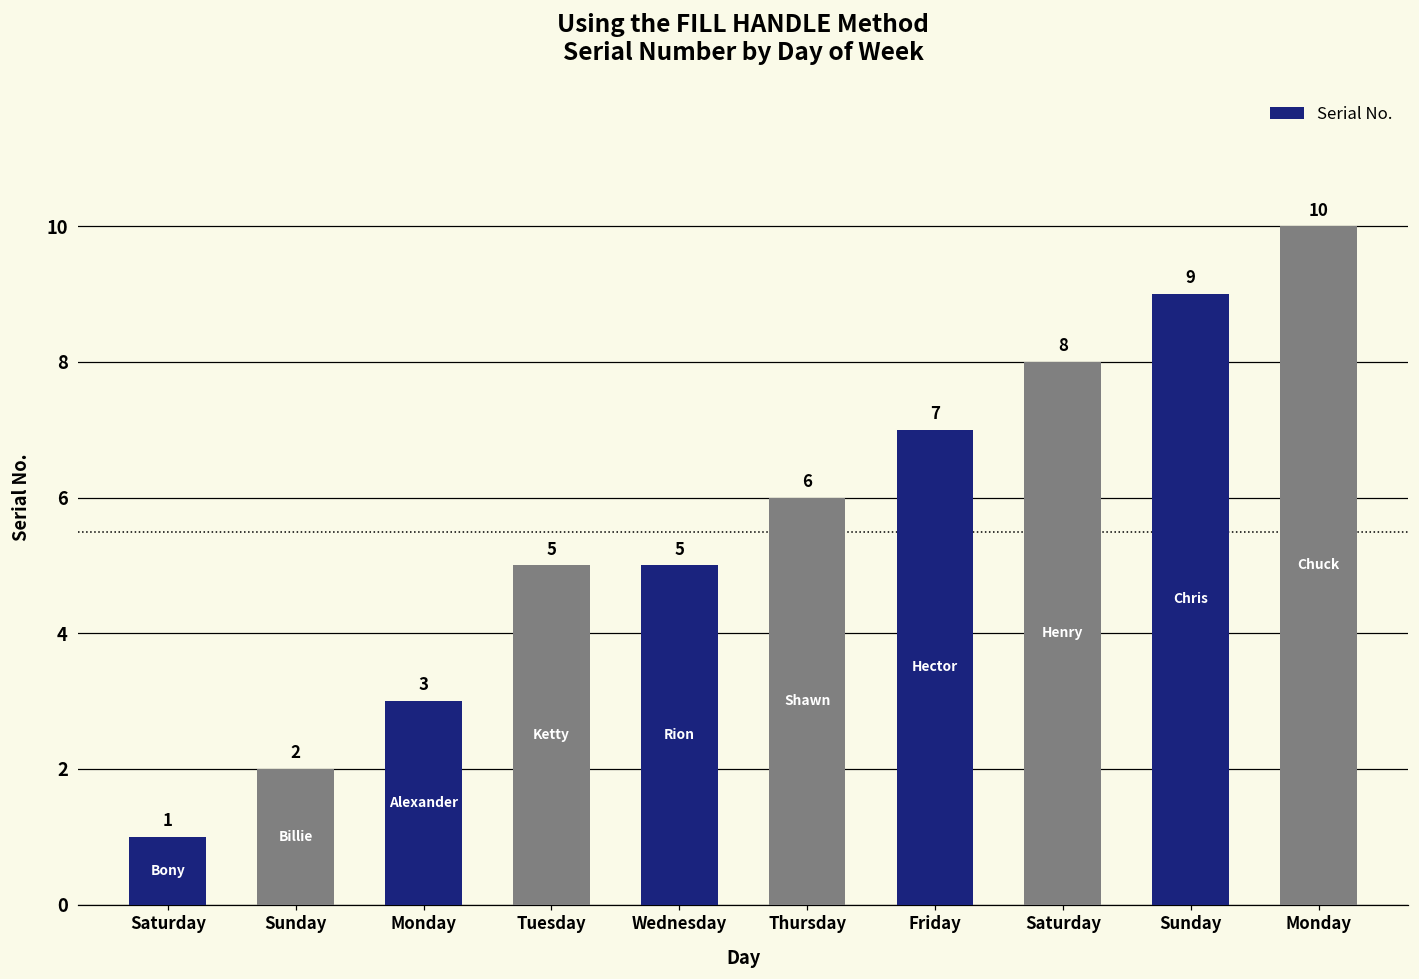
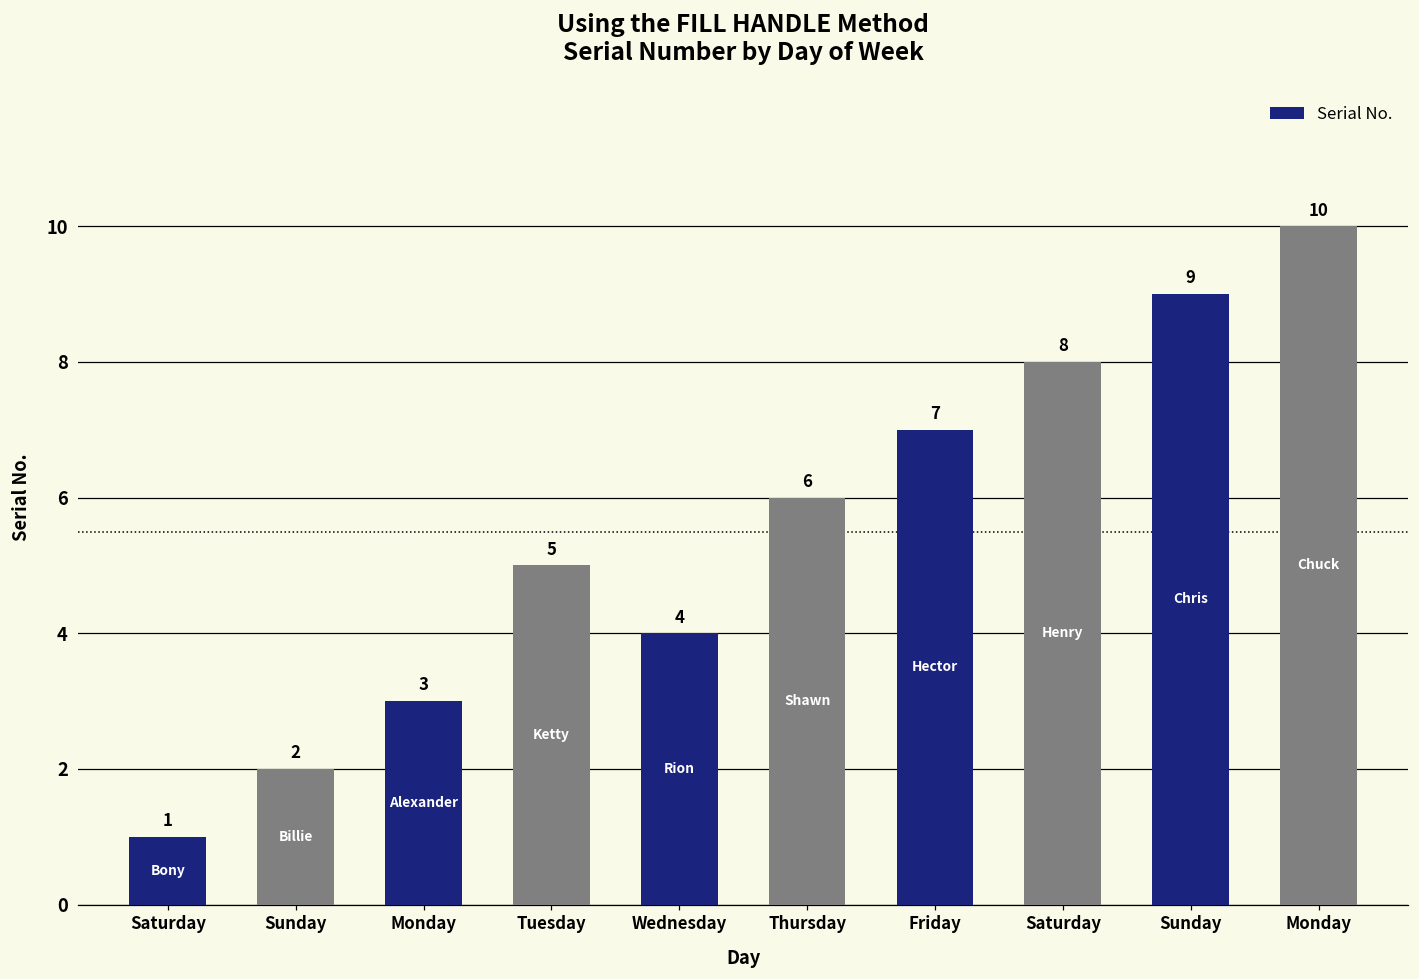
Wednesday: 5 -> 4
